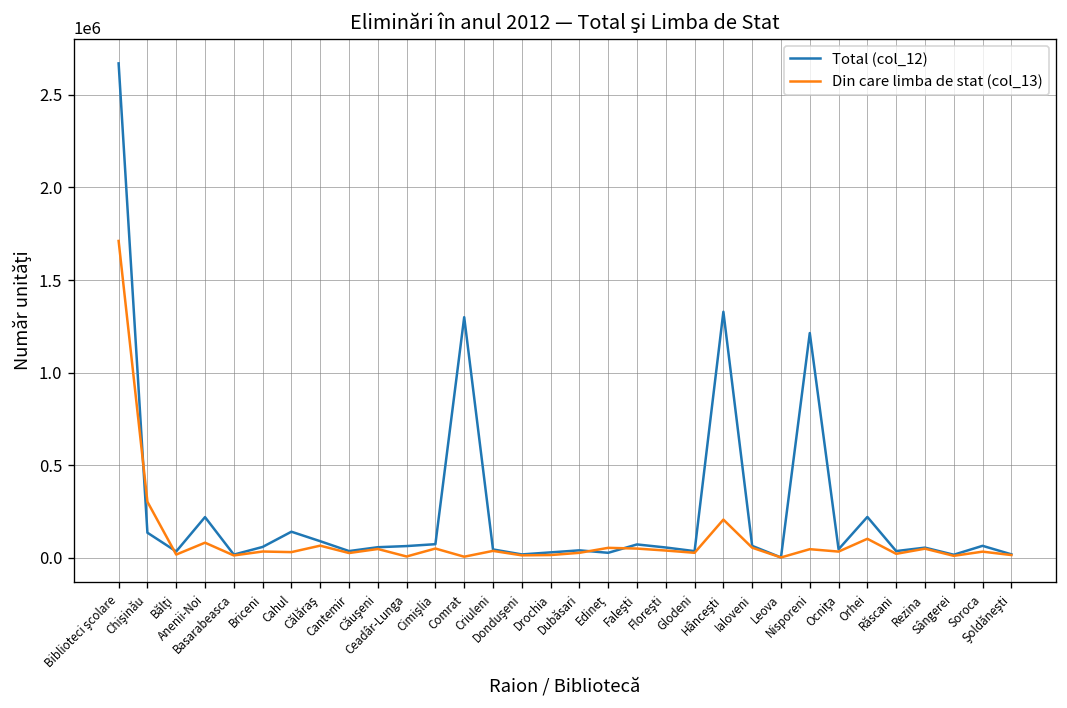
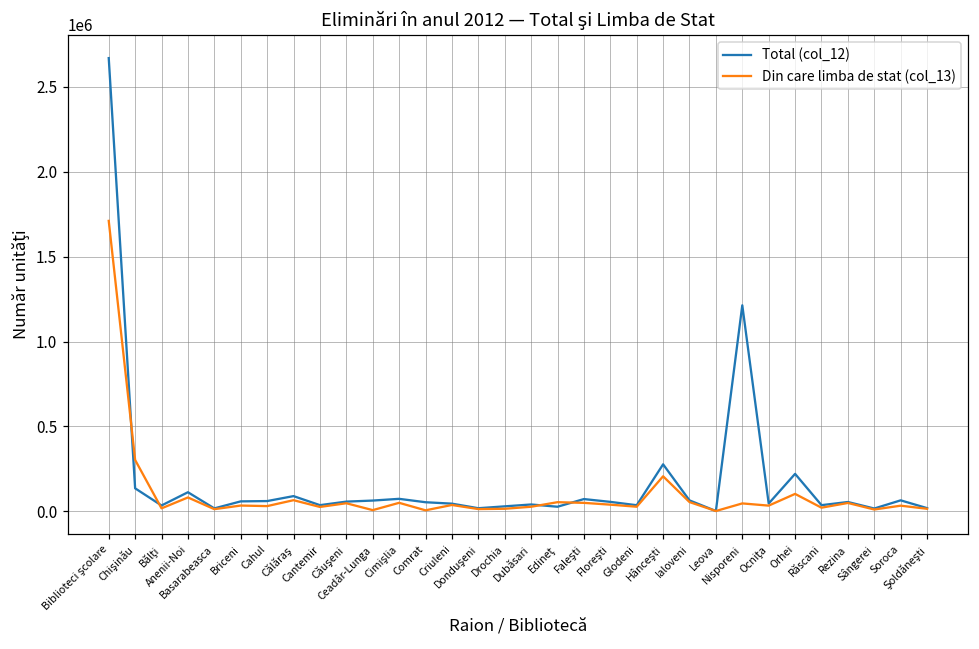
Total (col_12), Anenii-Noi: 220000 -> 110000
Total (col_12), Cahul: 140000 -> 60000
Total (col_12), Comrat: 1300000 -> 50000
Total (col_12), Hânceşti: 1330000 -> 280000
